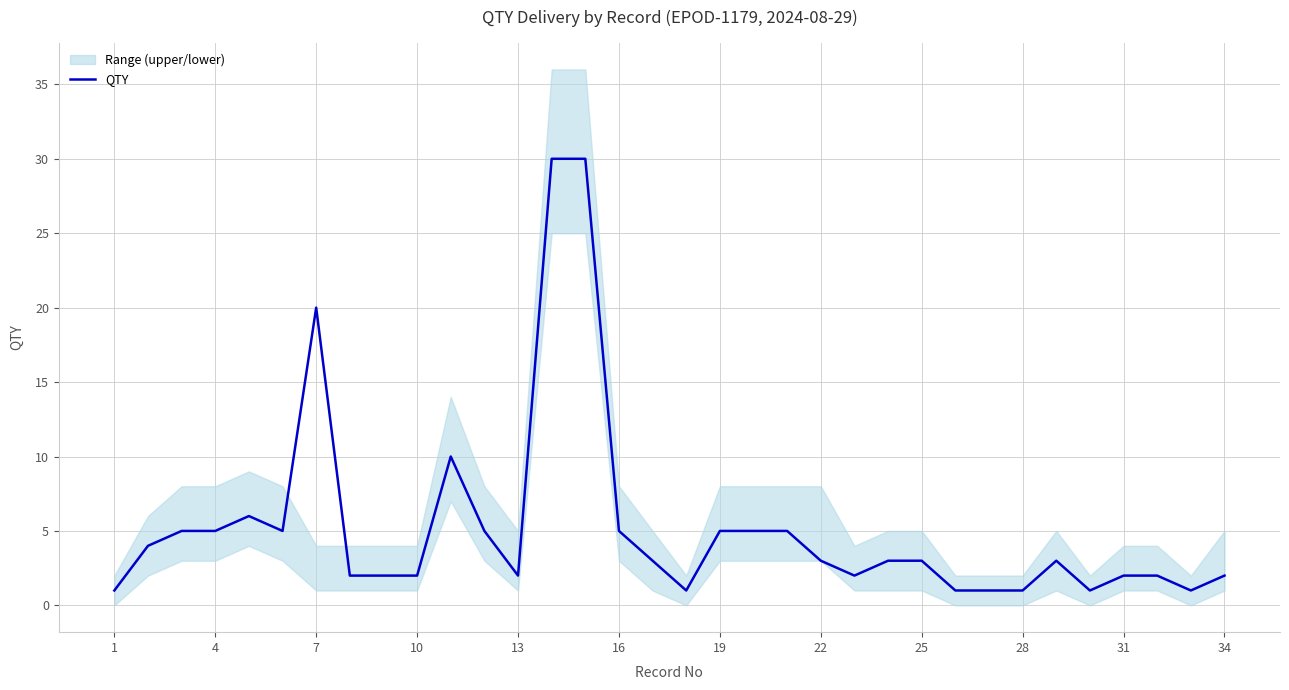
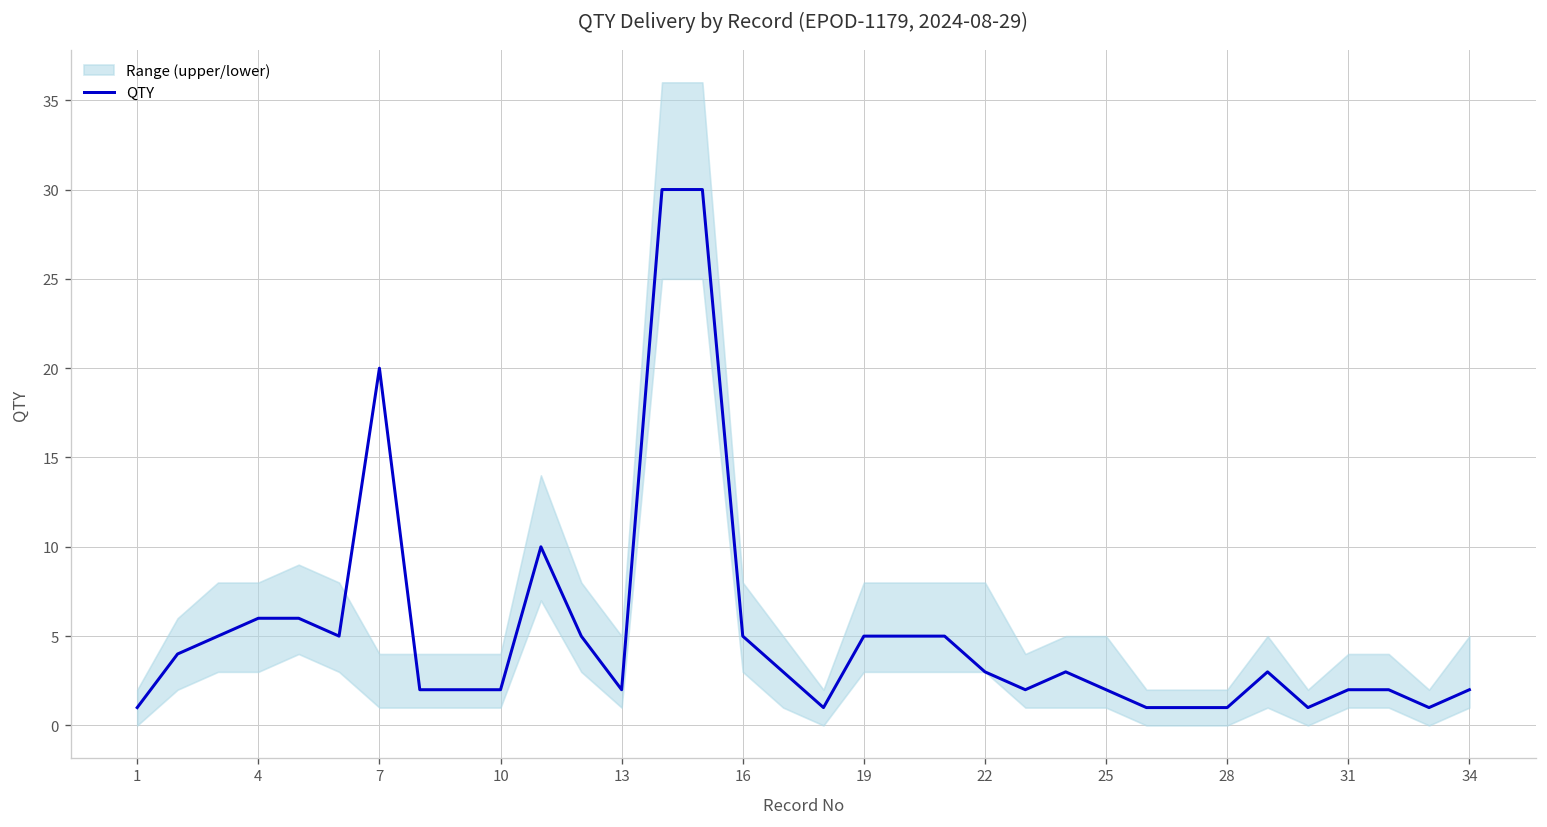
QTY, 4: 5 -> 6
QTY, 25: 3 -> 2
